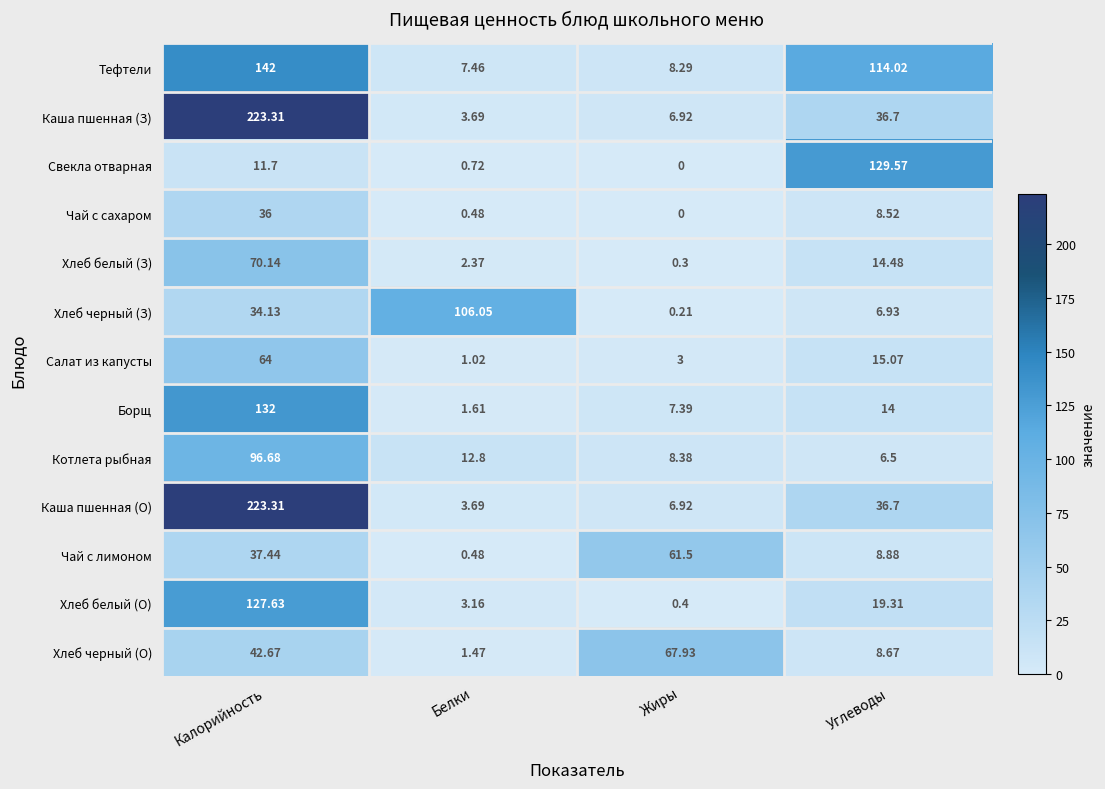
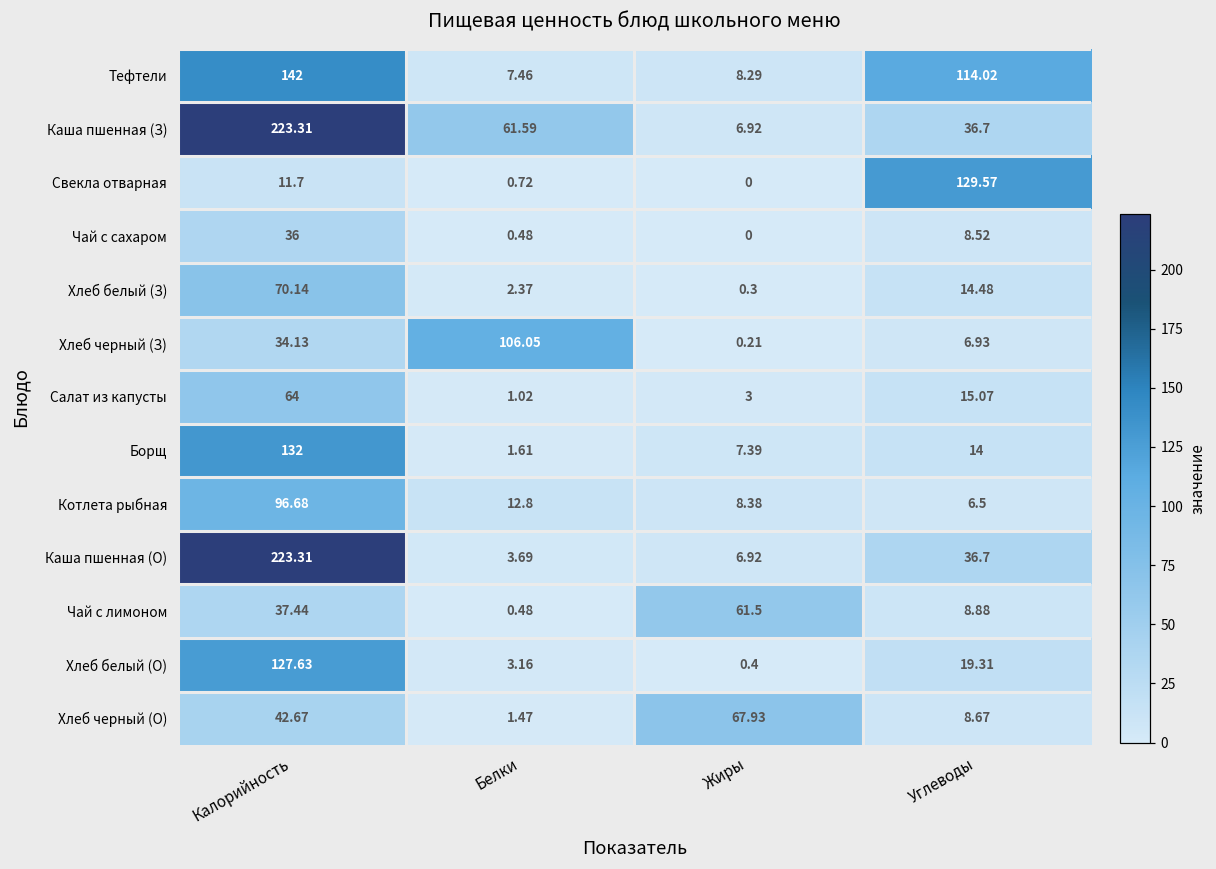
Каша пшенная (З), Белки: 3.69 -> 61.59
